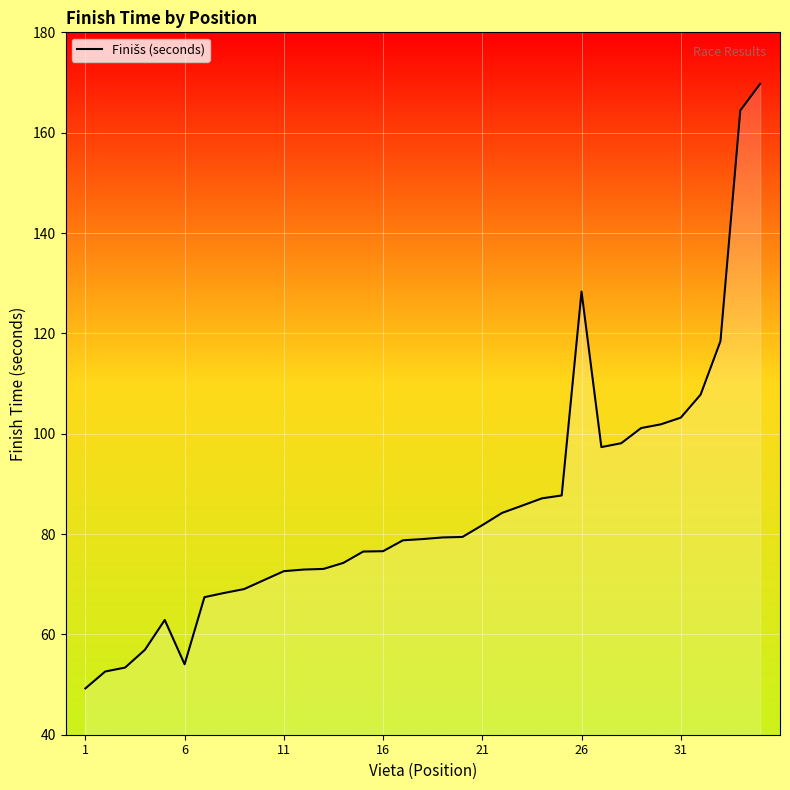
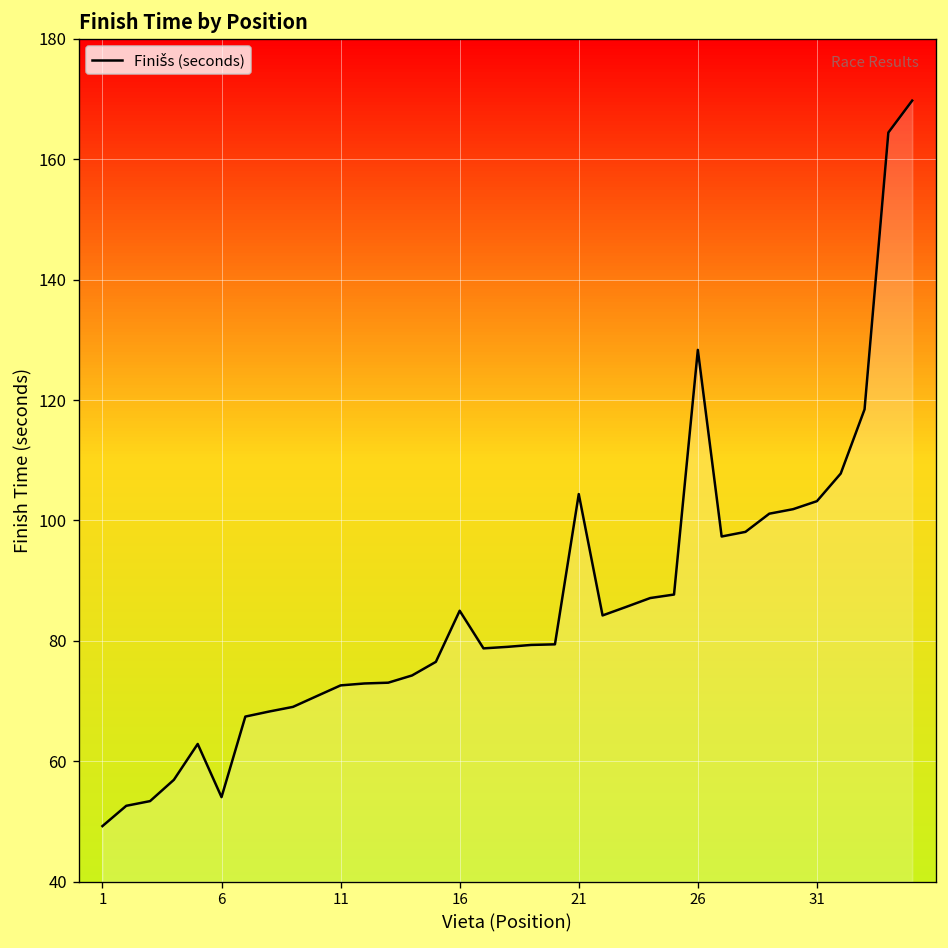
16: 77 -> 85
21: 82 -> 104
